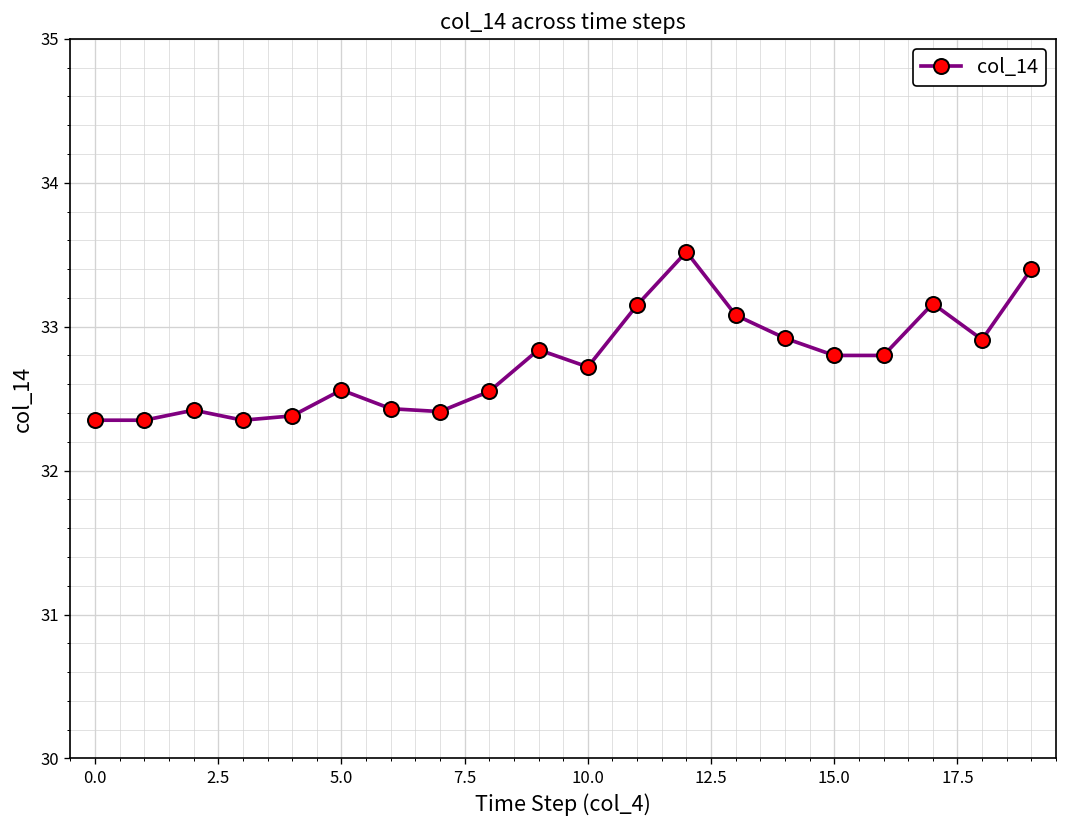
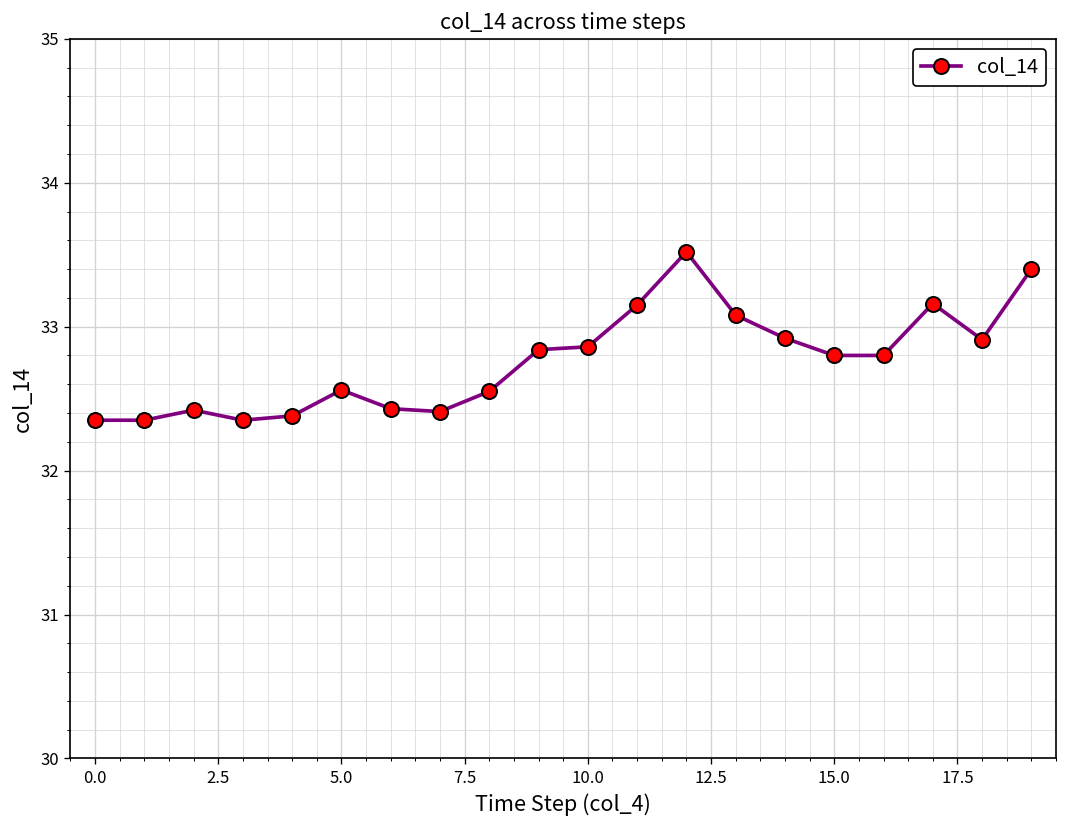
10.0: 32.72 -> 32.86
